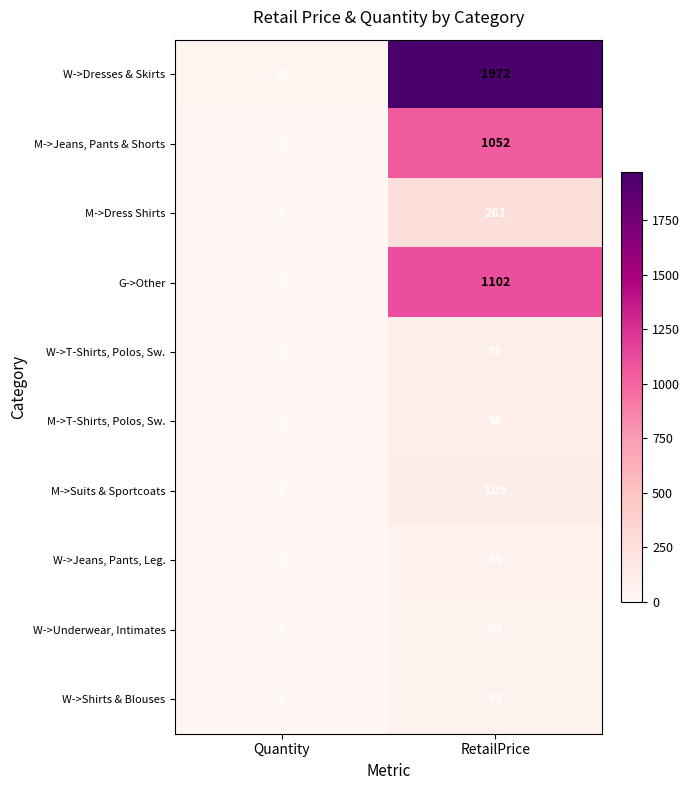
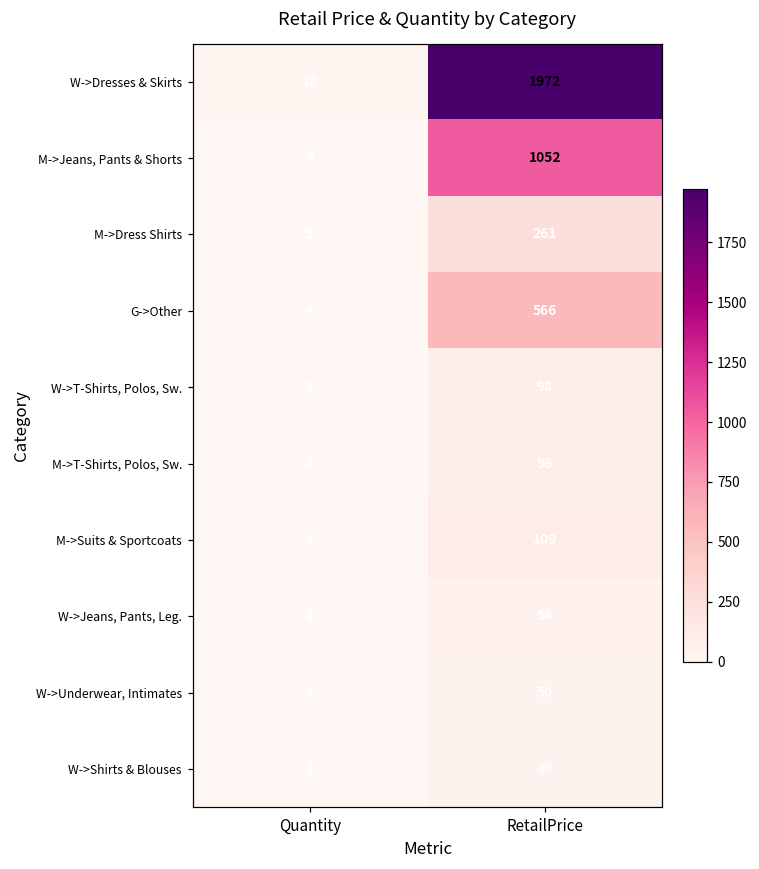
G->Other, RetailPrice: 1102 -> 566
